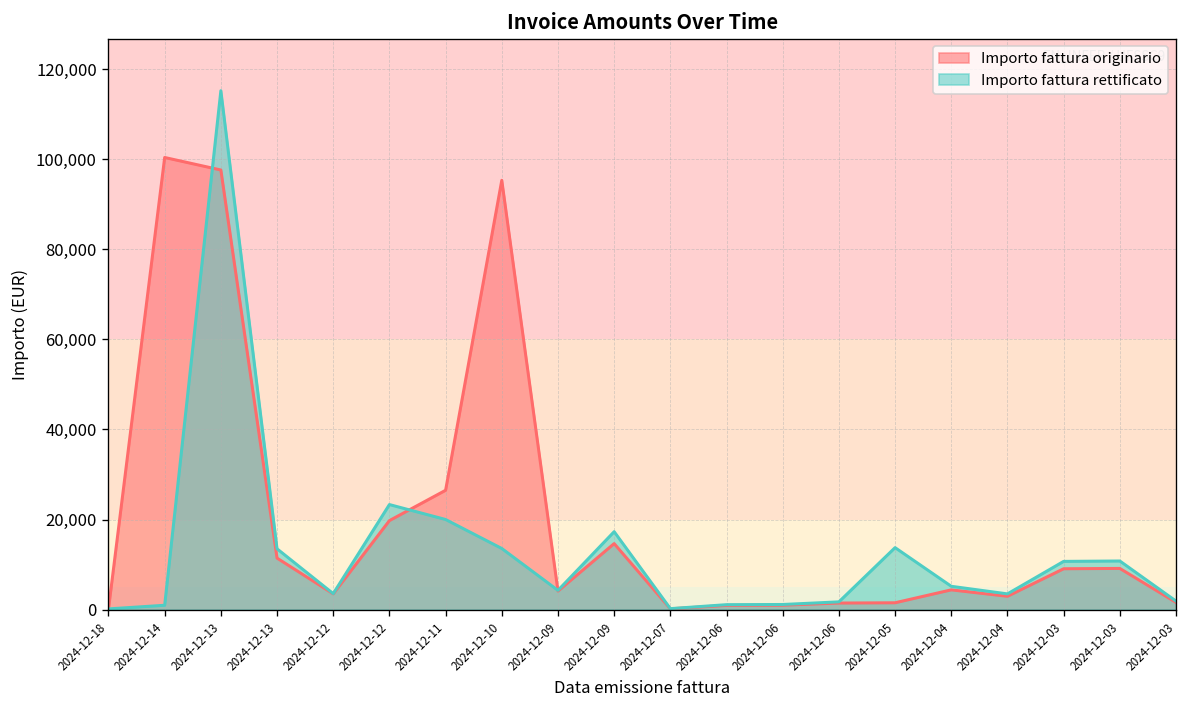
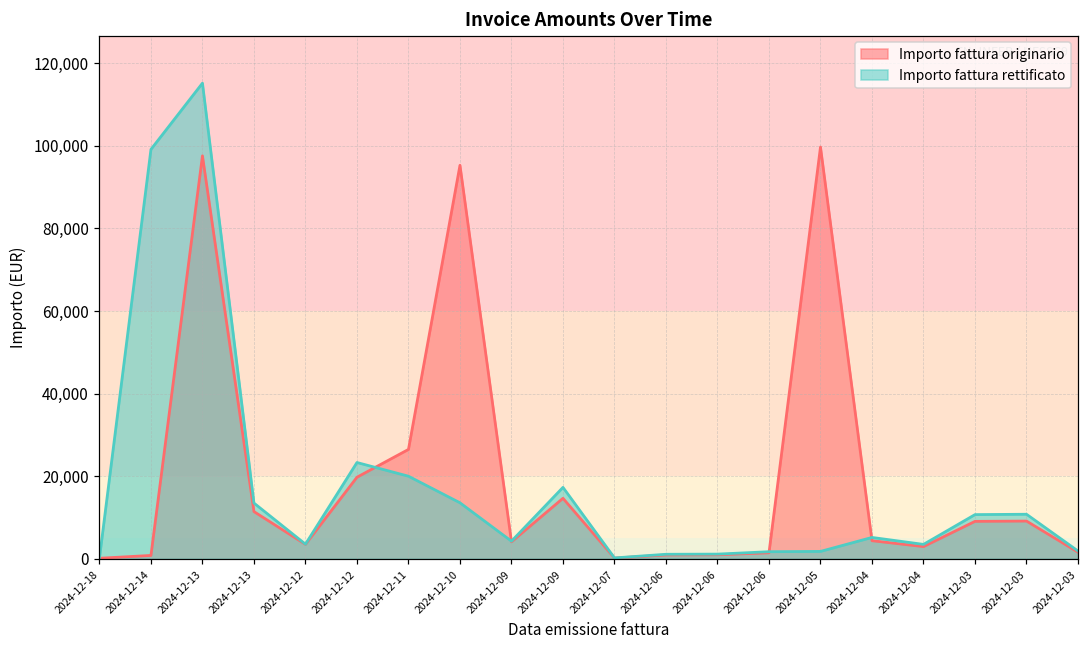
Importo fattura originario, 2024-12-14: 100,000 -> 1,000
Importo fattura rettificato, 2024-12-14: 1,000 -> 99,000
Importo fattura originario, 2024-12-05: 2,000 -> 100,000
Importo fattura rettificato, 2024-12-05: 14,000 -> 2,000
